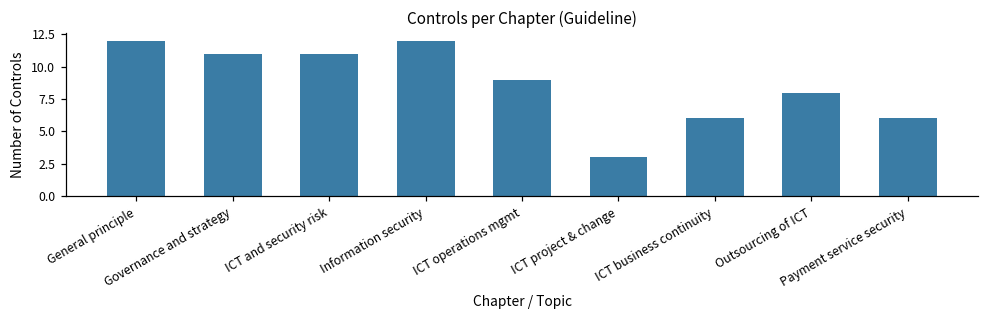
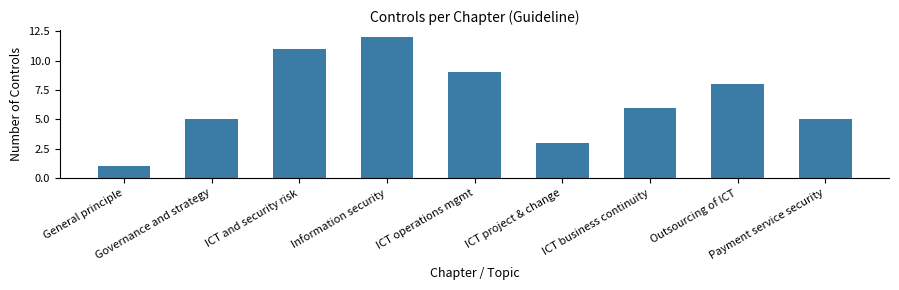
General principle: 12 -> 1
Governance and strategy: 11 -> 5
Payment service security: 6 -> 5
